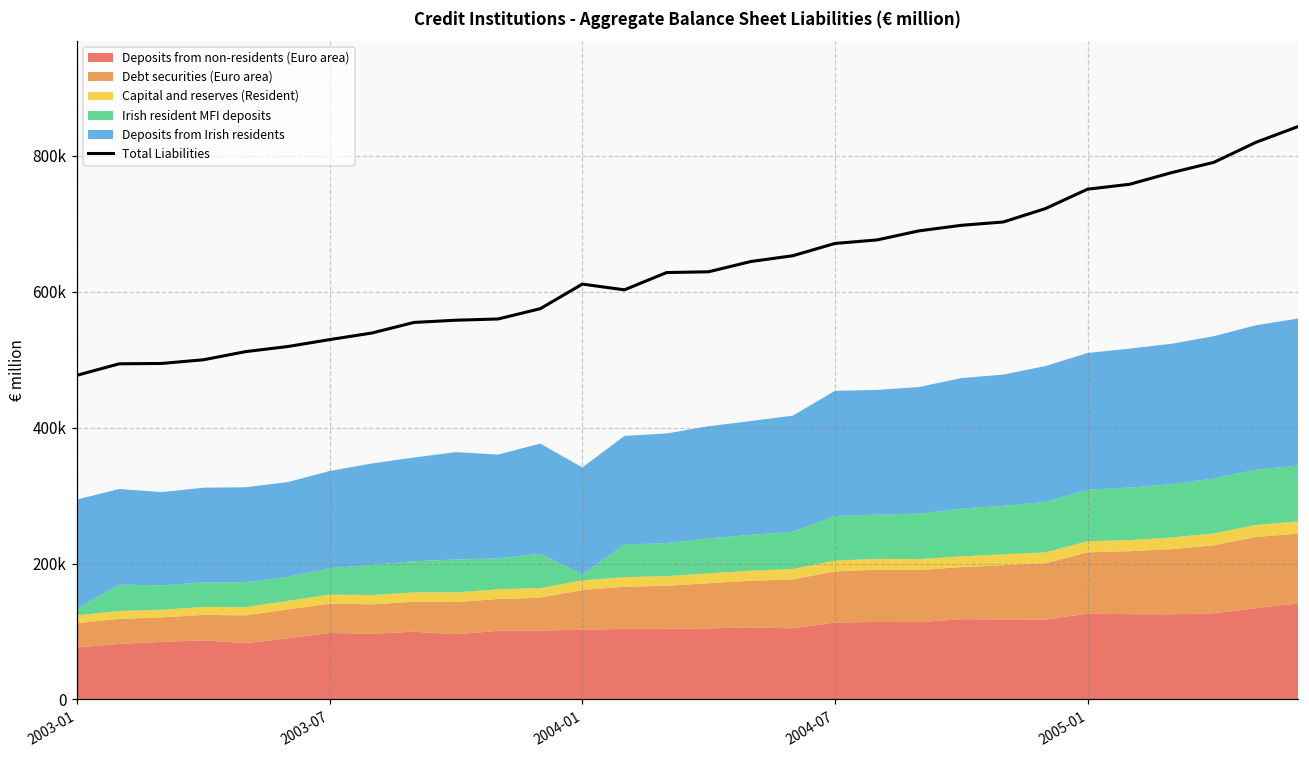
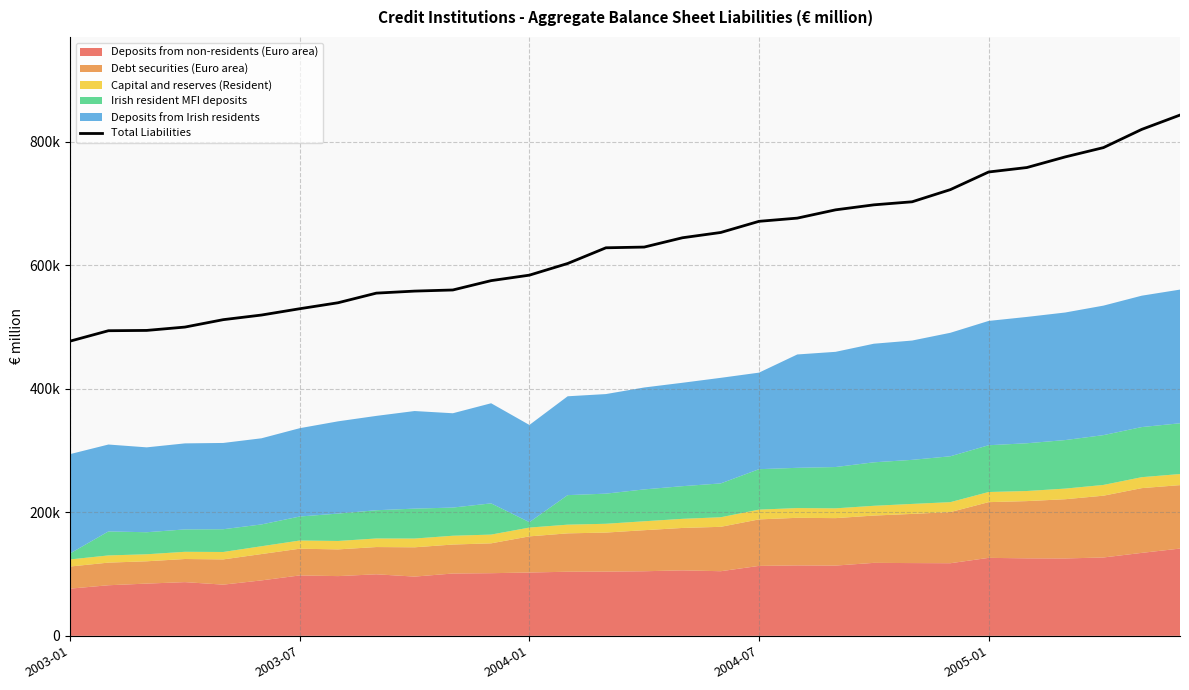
Total Liabilities, 2004-01: 610000 -> 580000
Deposits from Irish residents, 2004-07: 180000 -> 160000
